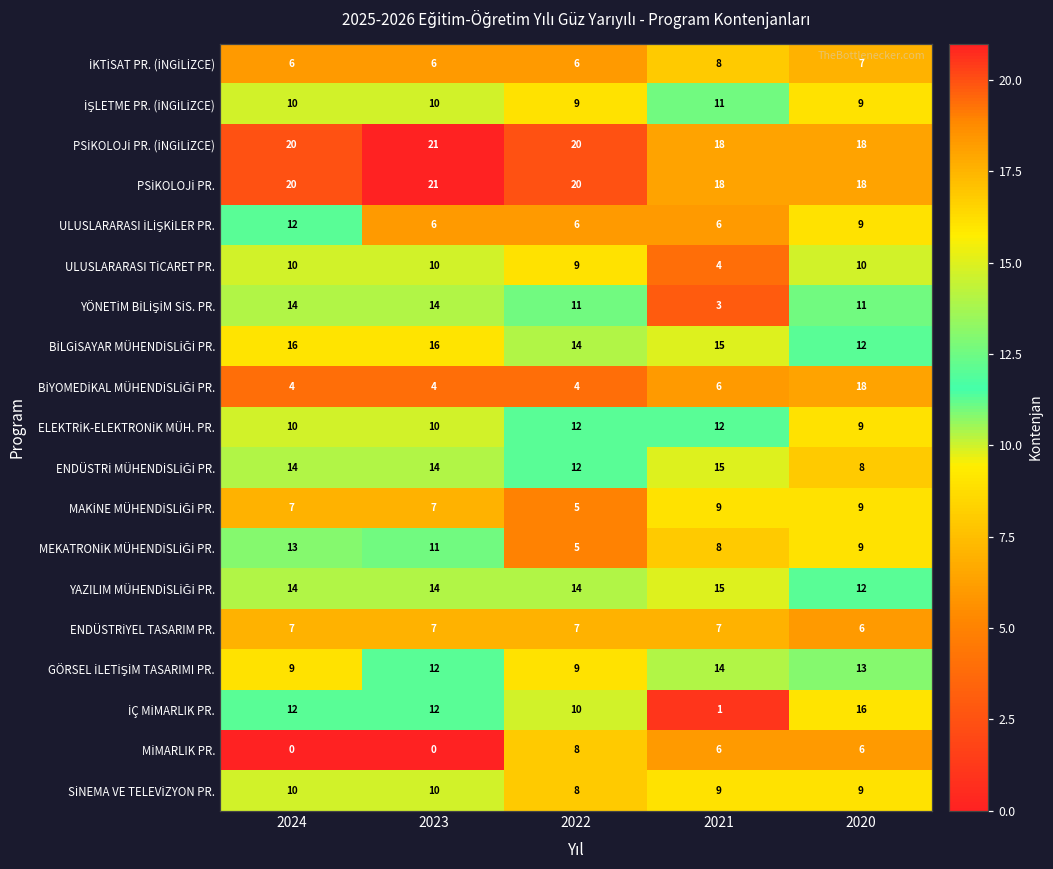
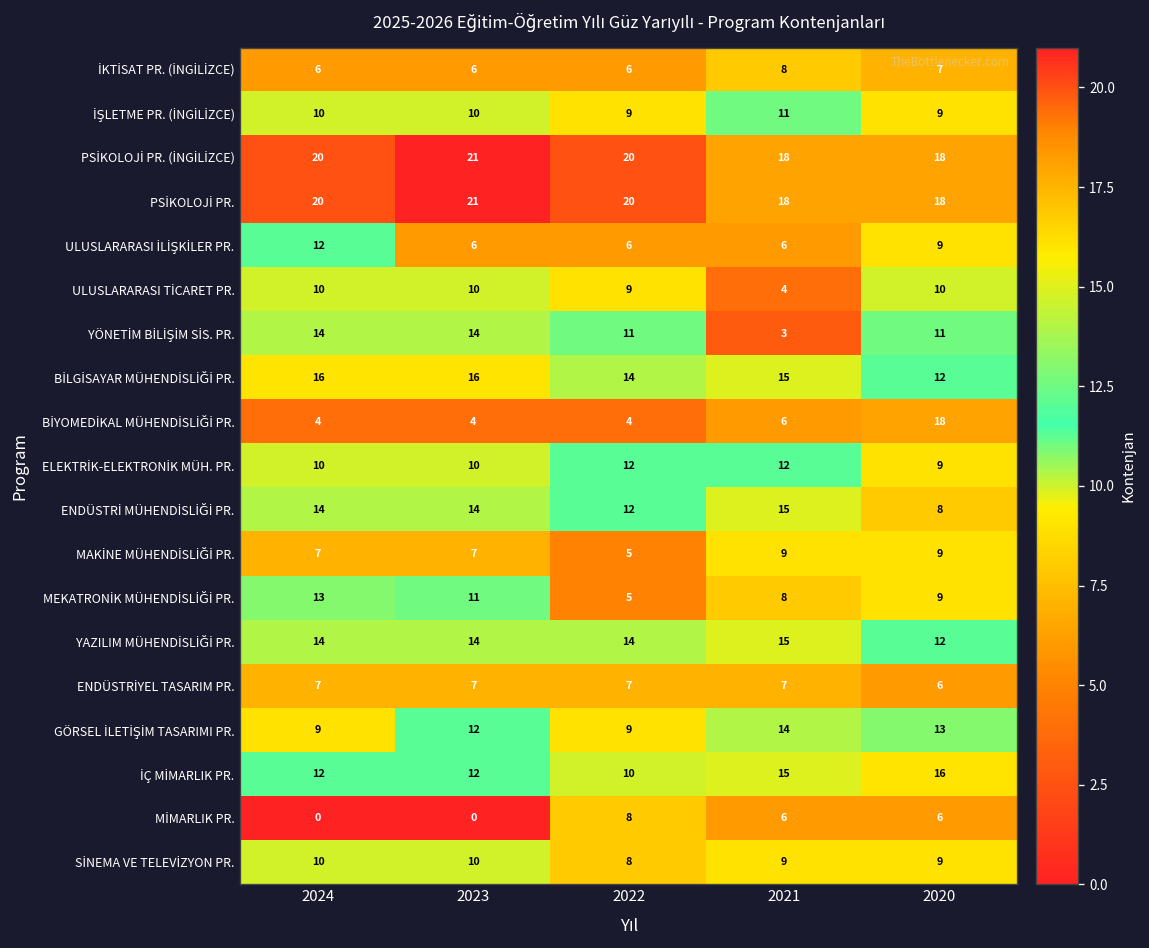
İÇ MİMARLIK PR., 2021: 1 -> 15
